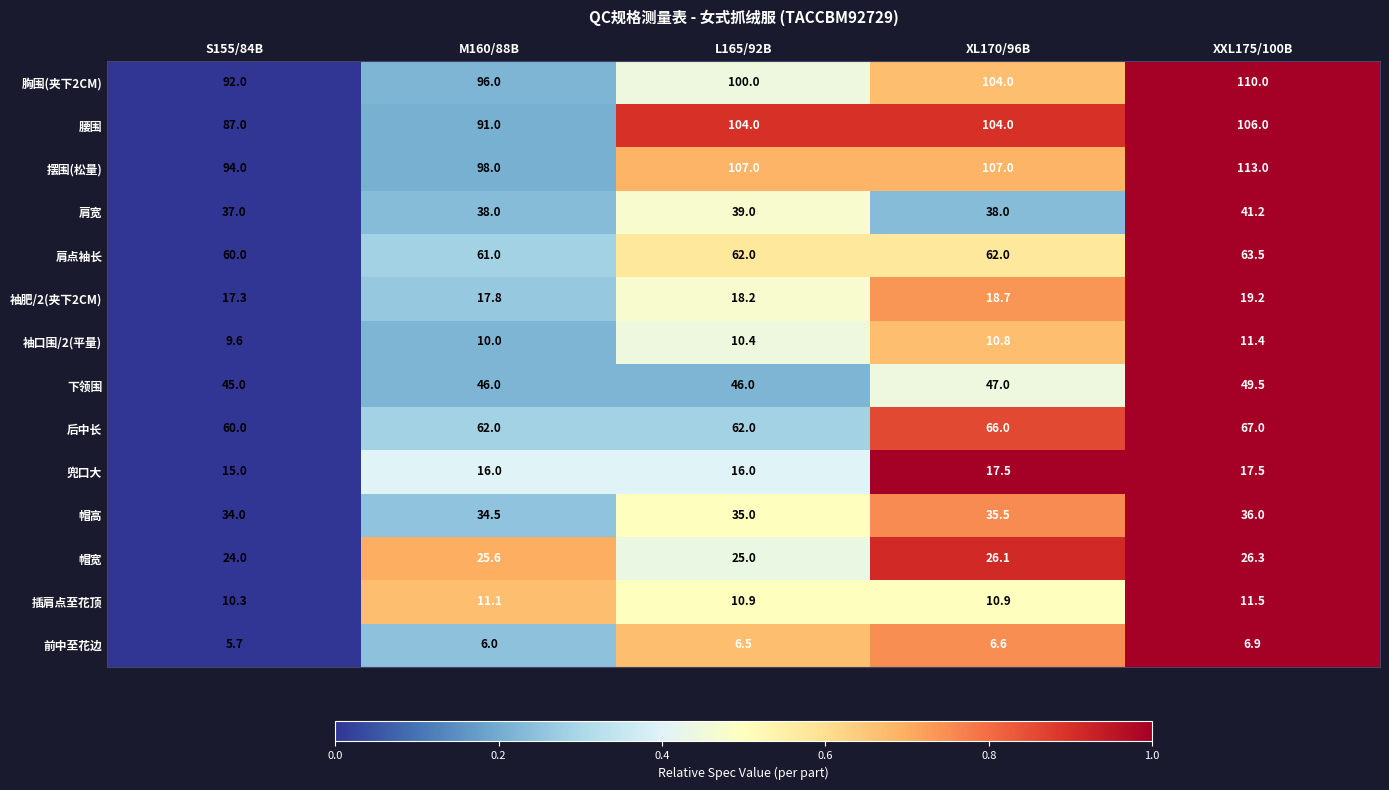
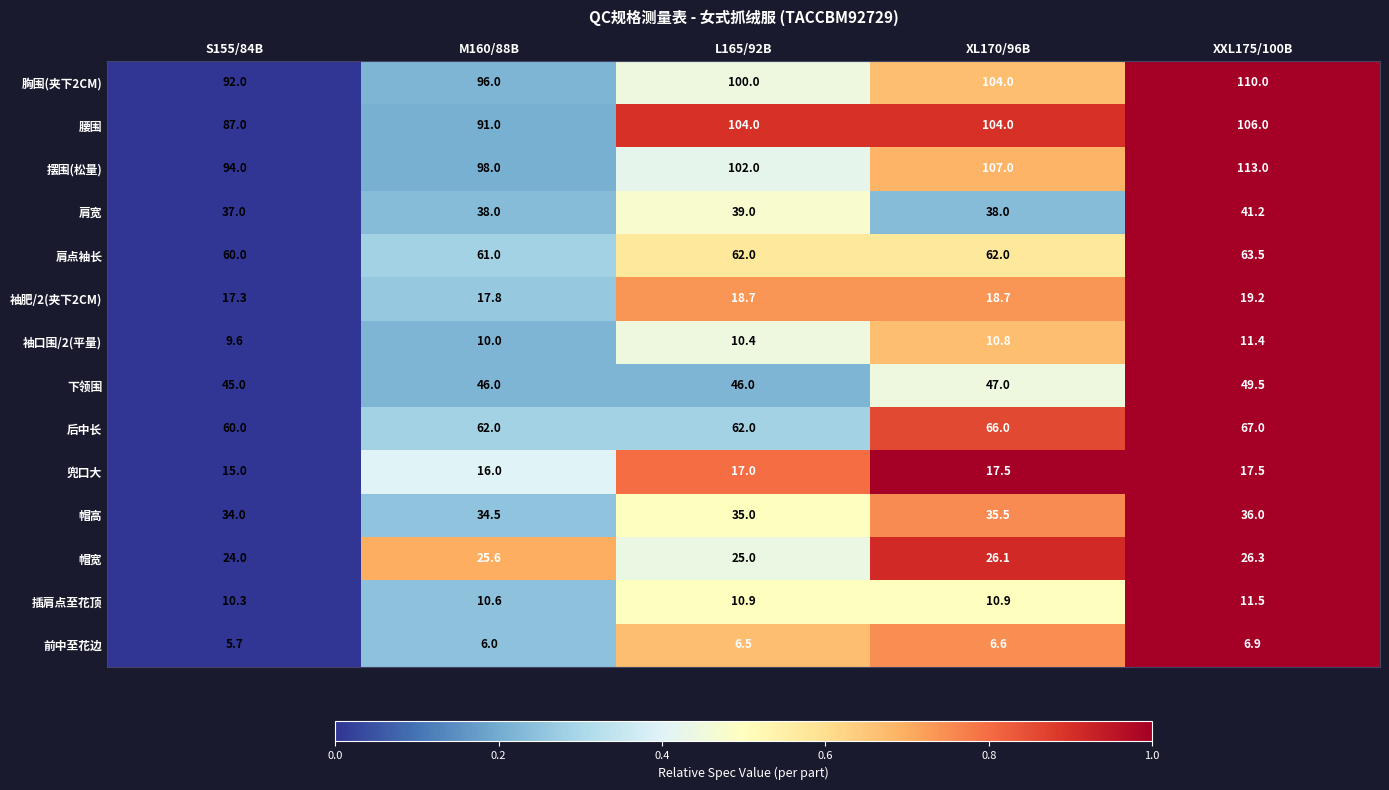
摆围(松量), L165/92B: 107.0 -> 102.0
袖肥/2(夹下2CM), L165/92B: 18.2 -> 18.7
兜口大, L165/92B: 16.0 -> 17.0
插肩点至花顶, M160/88B: 11.1 -> 10.6
